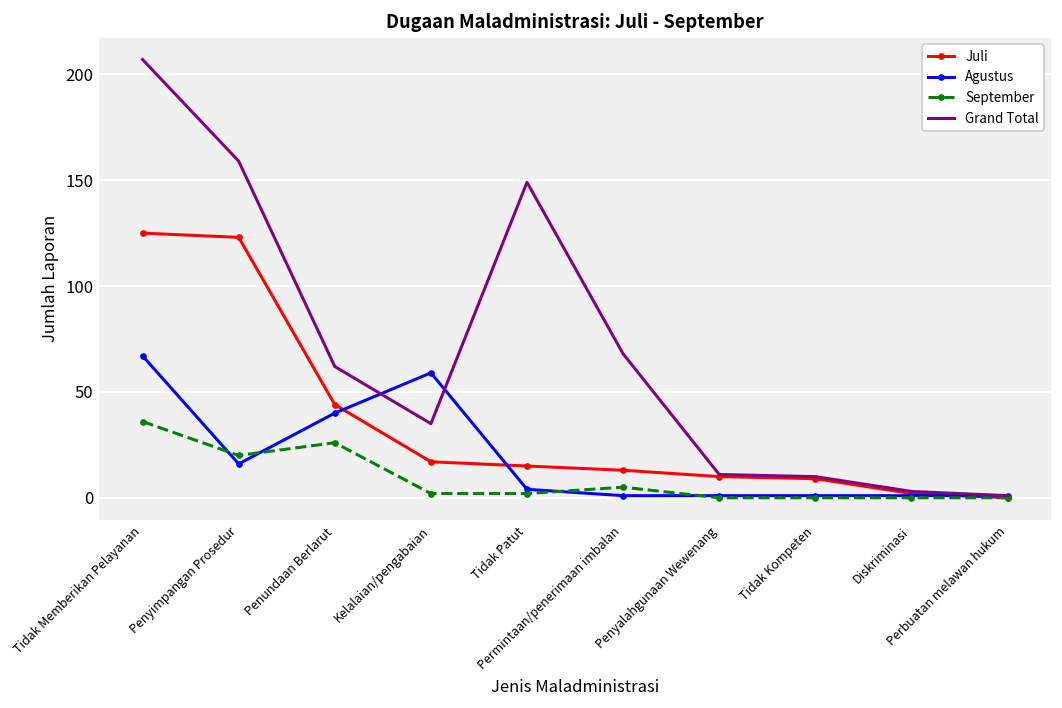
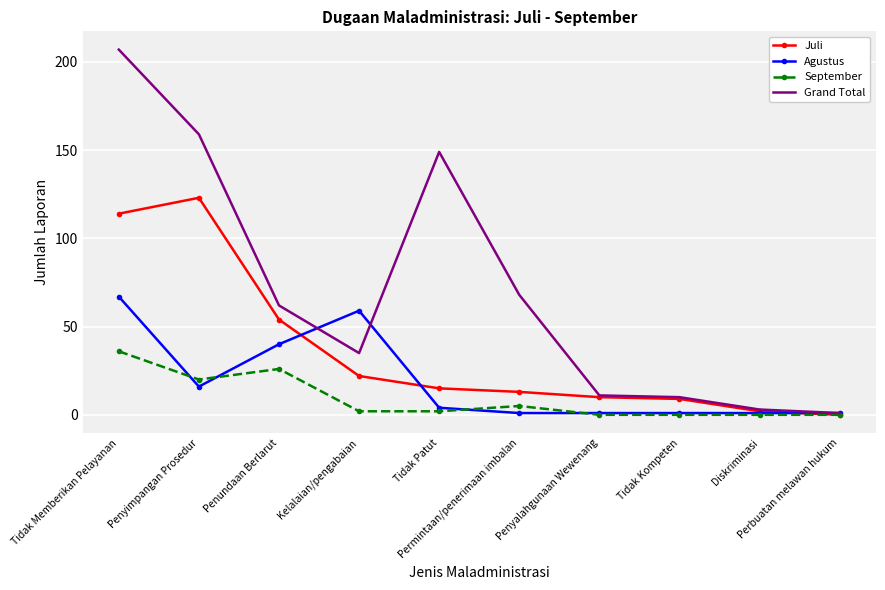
Juli, Tidak Memberikan Pelayanan: 125 -> 114
Juli, Penundaan Berlarut: 44 -> 54
Juli, Kelalaian/pengabaian: 17 -> 22
